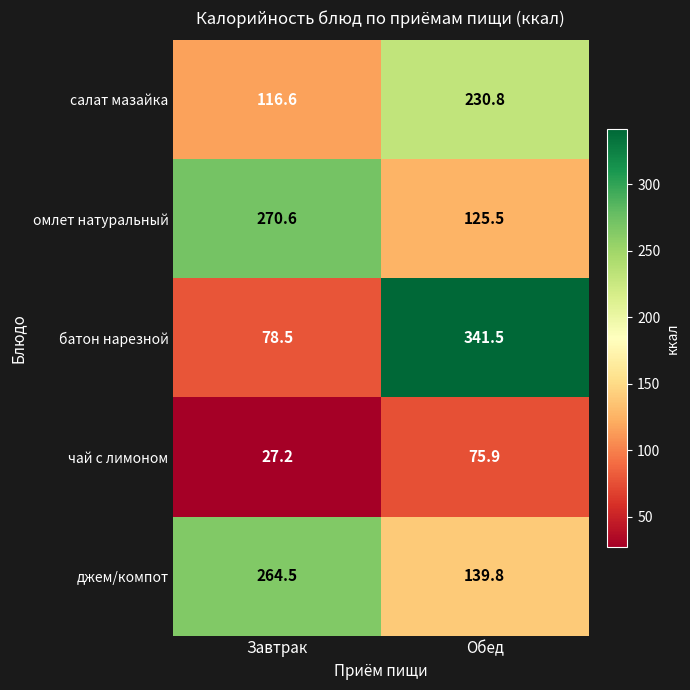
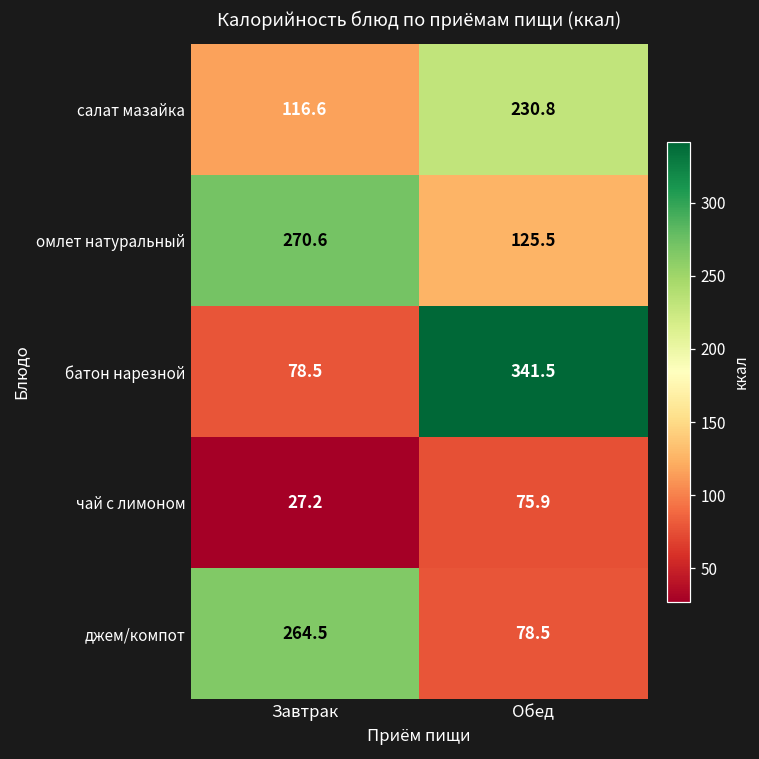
джем/компот, Обед: 139.8 -> 78.5
